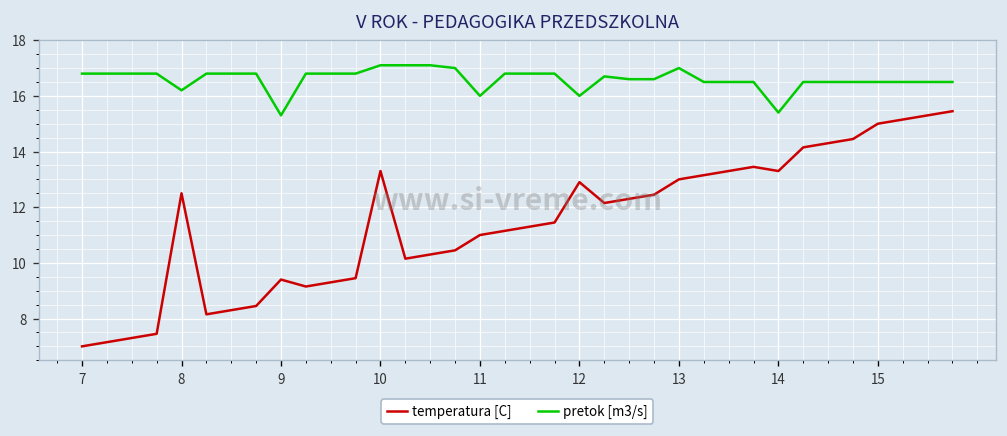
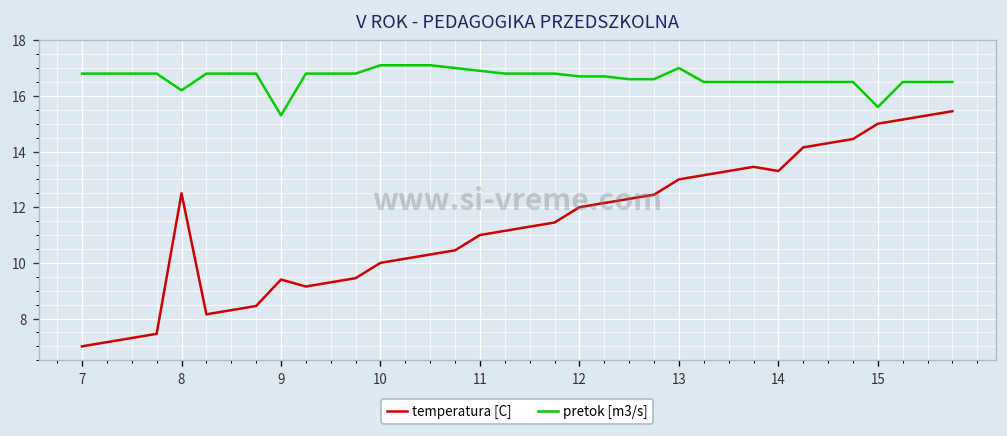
temperatura [C], 10: 13.3 -> 10.0
pretok [m3/s], 11: 16.0 -> 16.9
temperatura [C], 12: 12.9 -> 12.0
pretok [m3/s], 12: 16.0 -> 16.7
pretok [m3/s], 14: 15.4 -> 16.5
pretok [m3/s], 15: 16.5 -> 15.6
